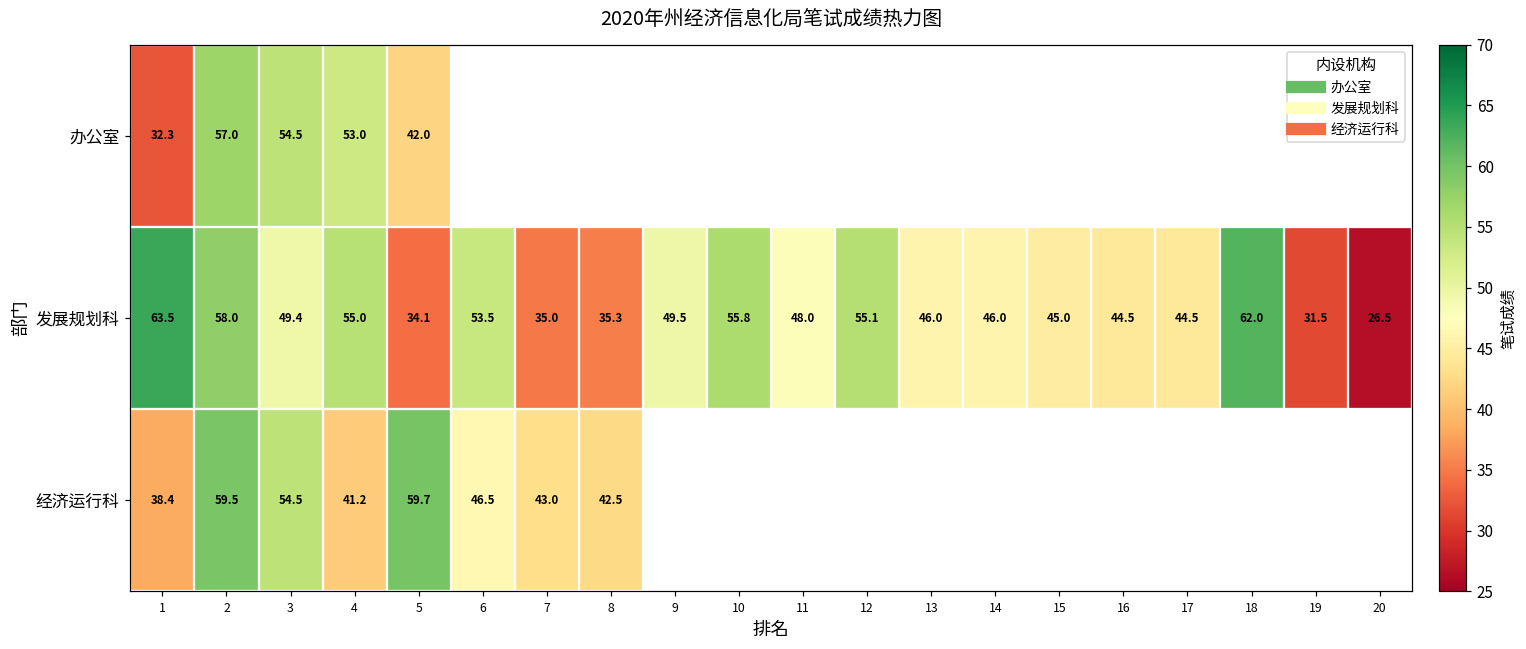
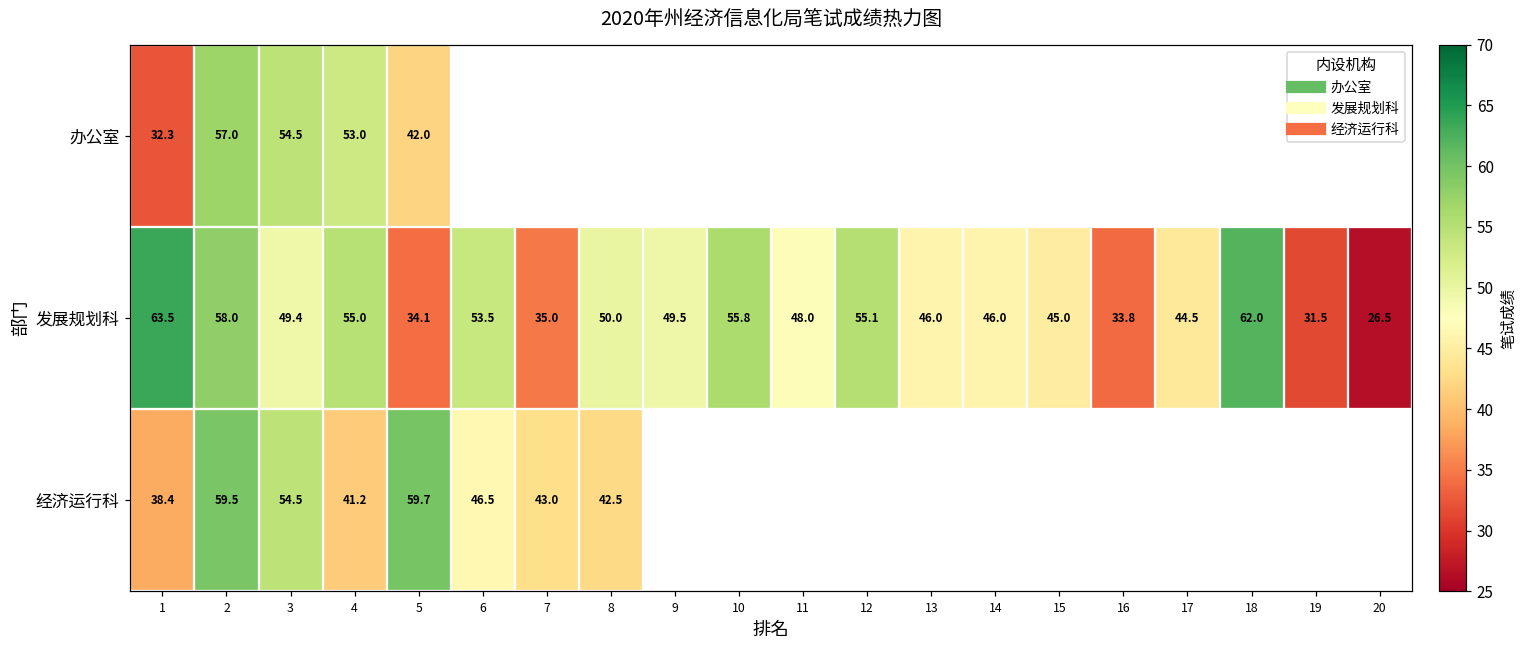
发展规划科, 8: 35.3 -> 50.0
发展规划科, 16: 44.5 -> 33.8
